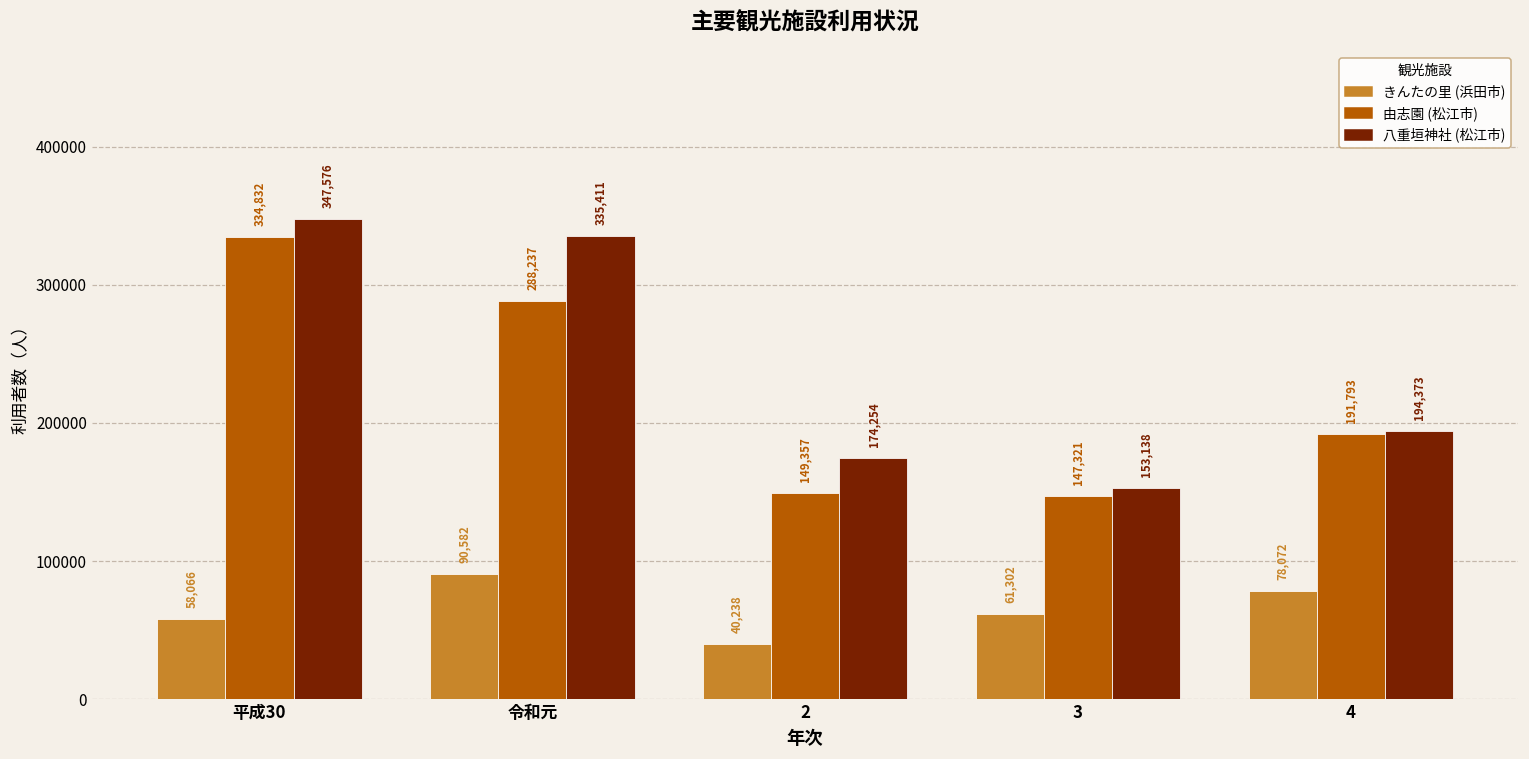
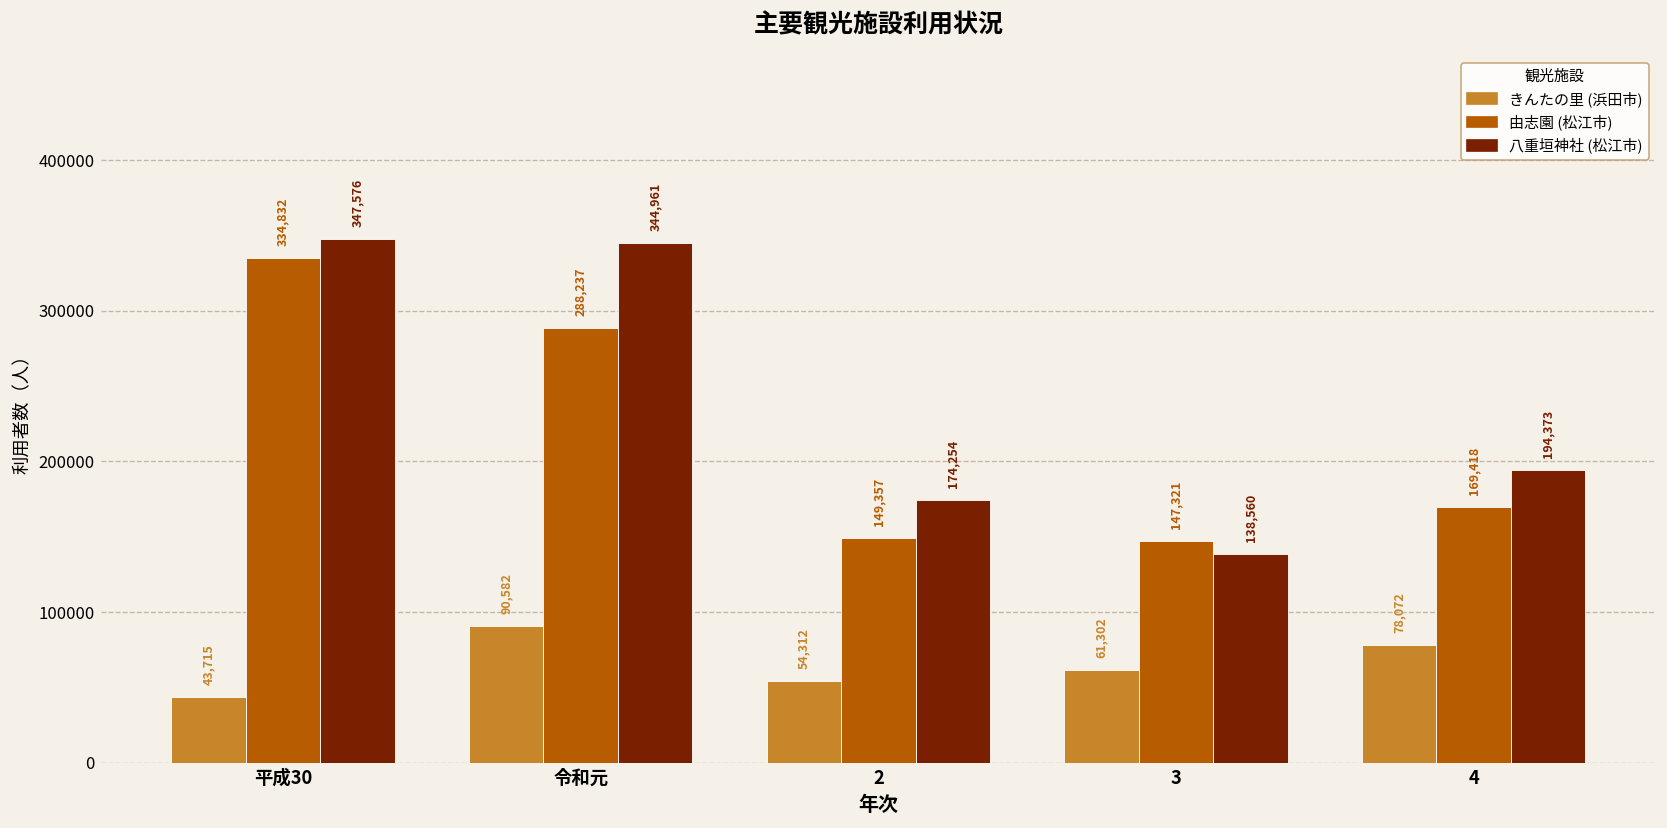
きんたの里 (浜田市), 平成30: 58,066 -> 43,715
八重垣神社 (松江市), 令和元: 335,411 -> 344,961
きんたの里 (浜田市), 2: 40,238 -> 54,312
八重垣神社 (松江市), 3: 153,138 -> 138,560
由志園 (松江市), 4: 191,793 -> 169,418
